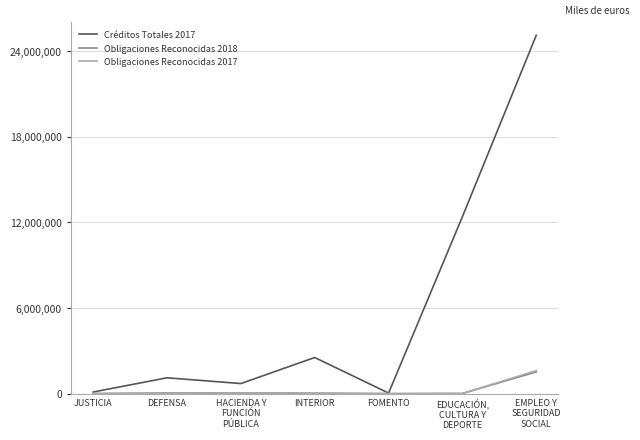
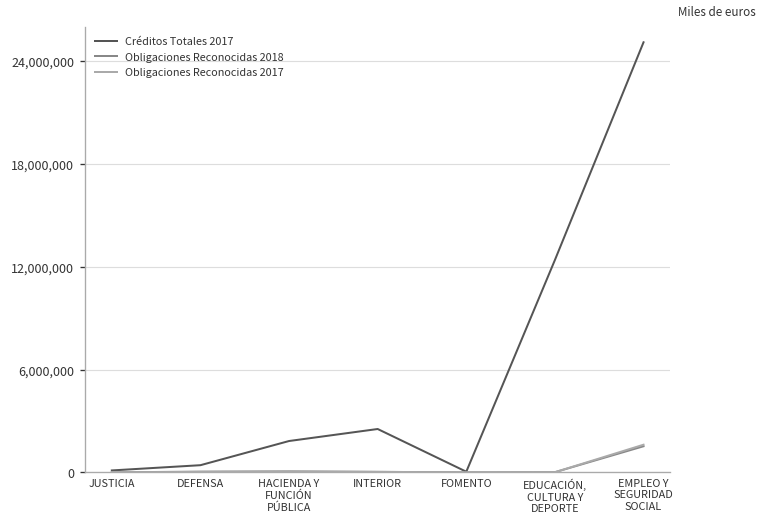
Créditos Totales 2017, DEFENSA: 1,100,000 -> 400,000
Créditos Totales 2017, HACIENDA Y FUNCIÓN PÚBLICA: 700,000 -> 1,800,000
